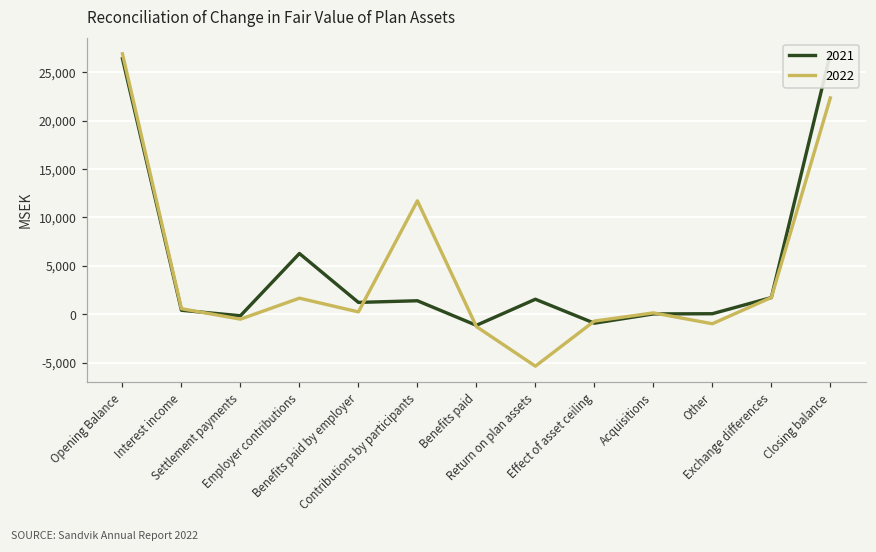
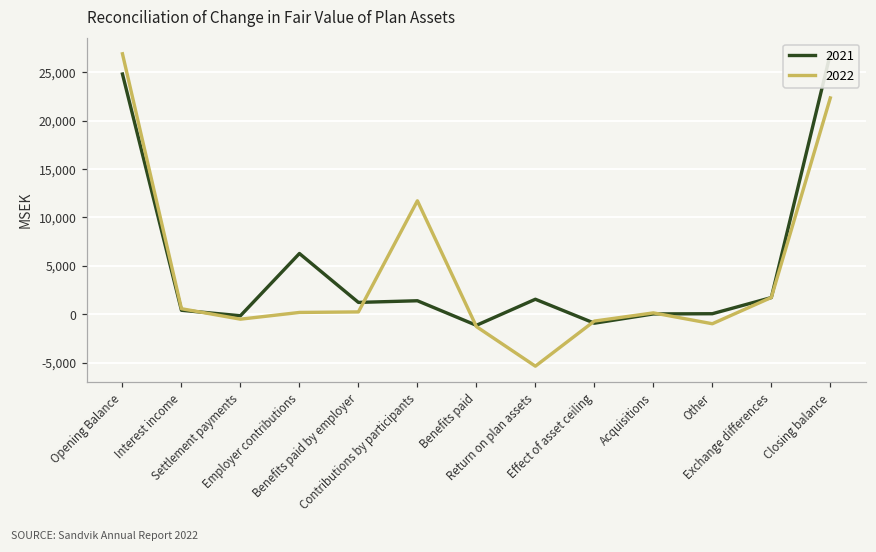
2021, Opening Balance: 26,000 -> 25,000
2022, Employer contributions: 2,000 -> 0
